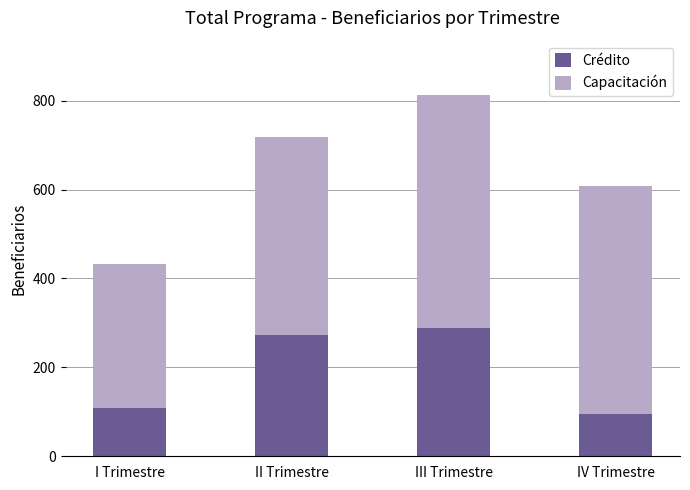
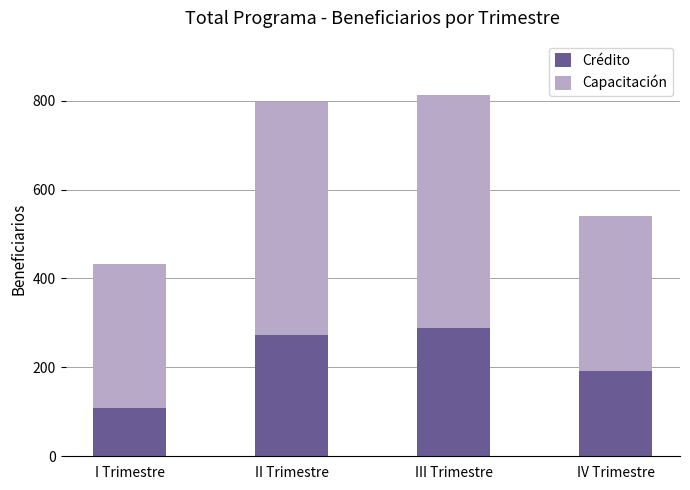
Capacitación, II Trimestre: 450 -> 530
Crédito, IV Trimestre: 100 -> 190
Capacitación, IV Trimestre: 510 -> 350
